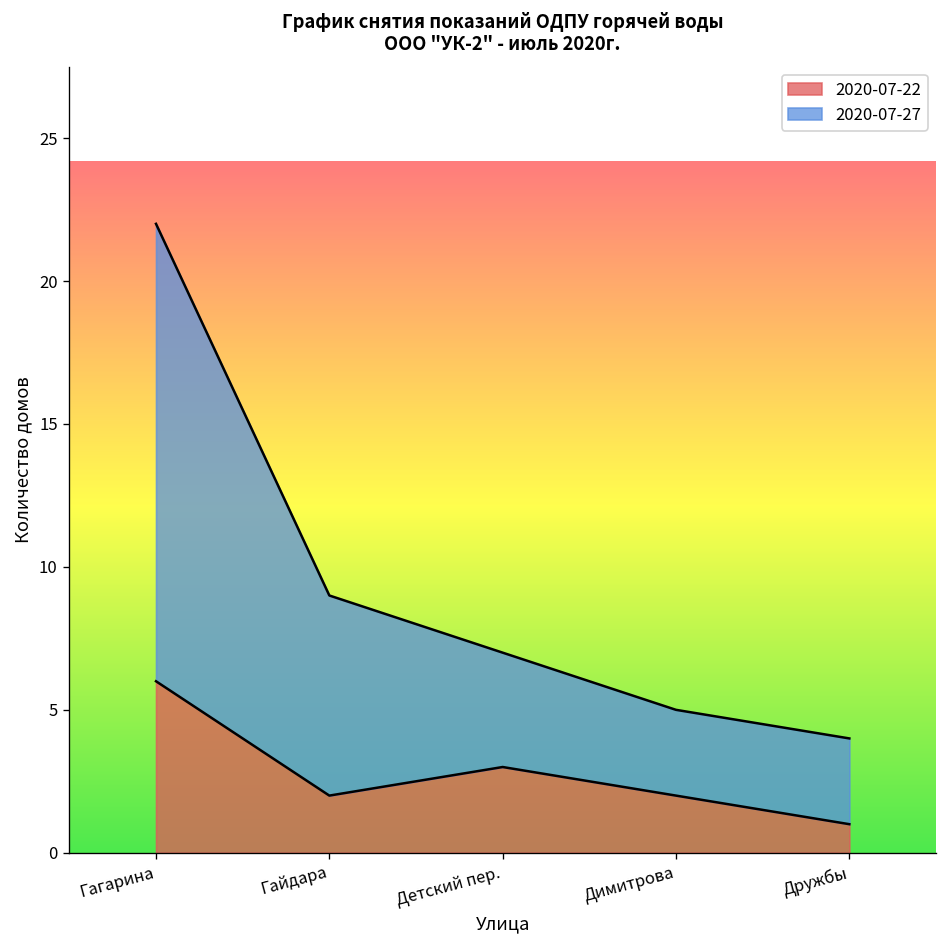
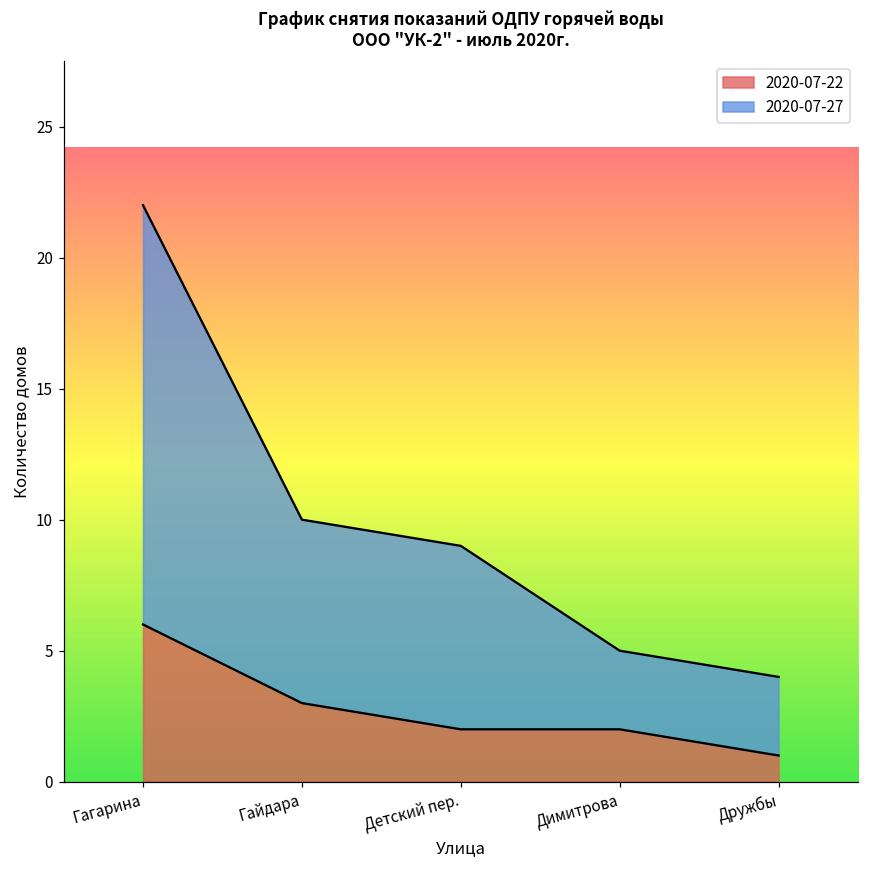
2020-07-22, Гайдара: 2 -> 3
2020-07-22, Детский пер.: 3 -> 2
2020-07-27, Детский пер.: 4 -> 7
